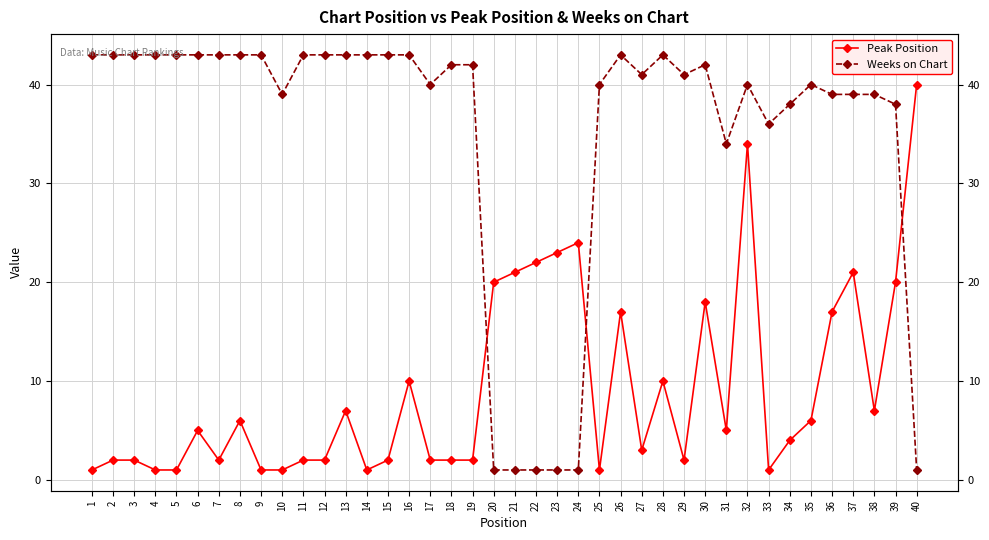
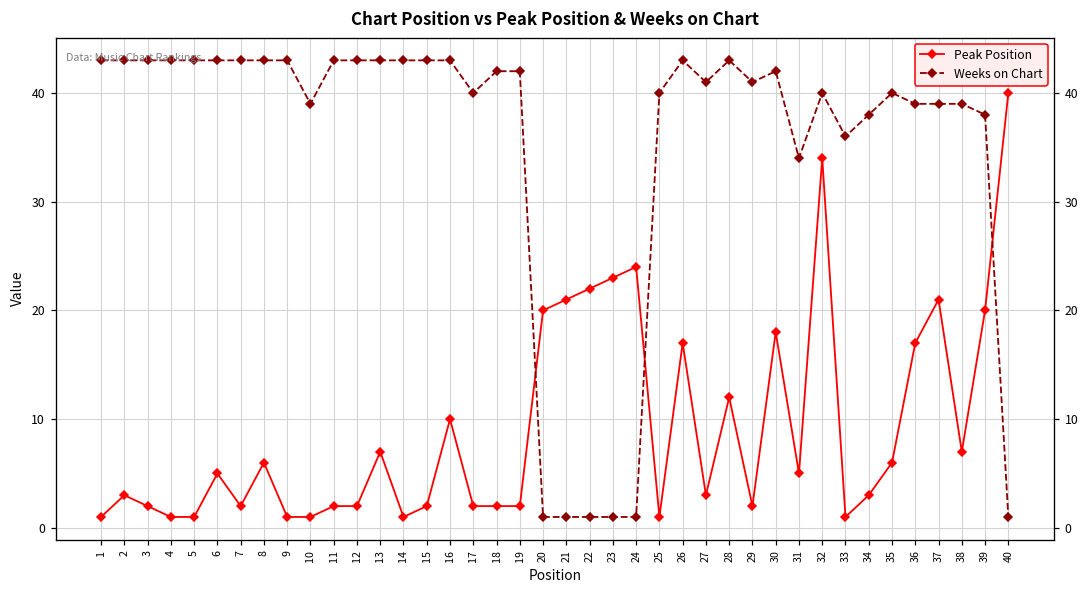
Peak Position, 2: 2 -> 3
Peak Position, 28: 10 -> 12
Peak Position, 34: 4 -> 3
